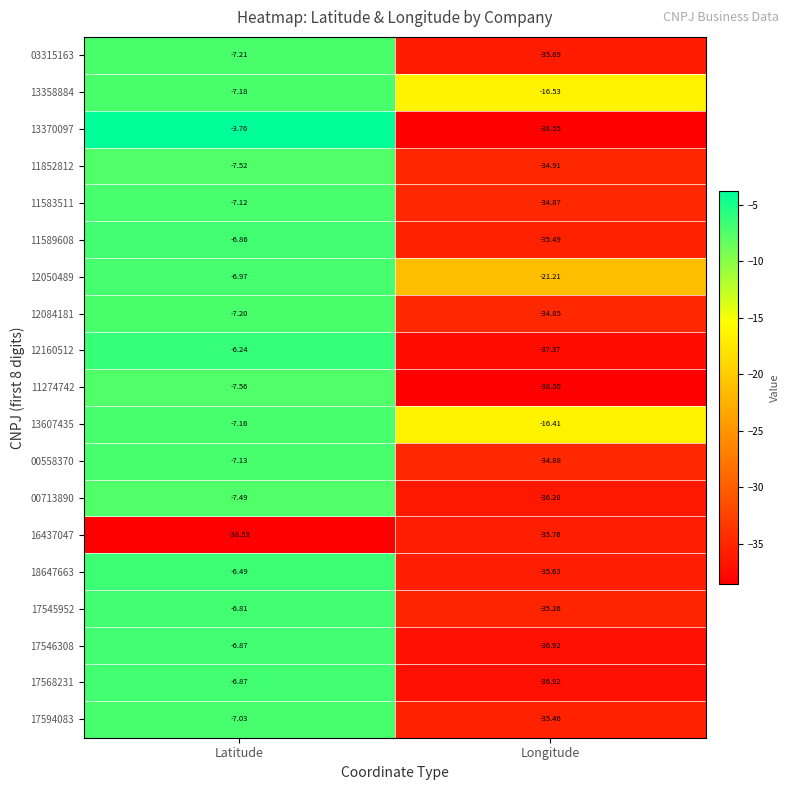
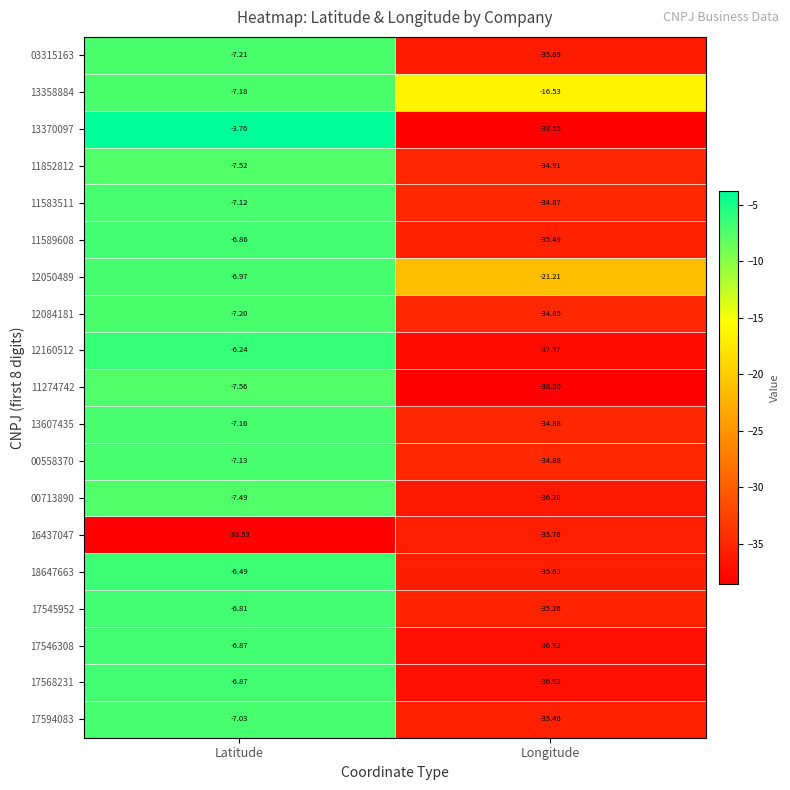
13607435, Longitude: -16.41 -> -34.88
